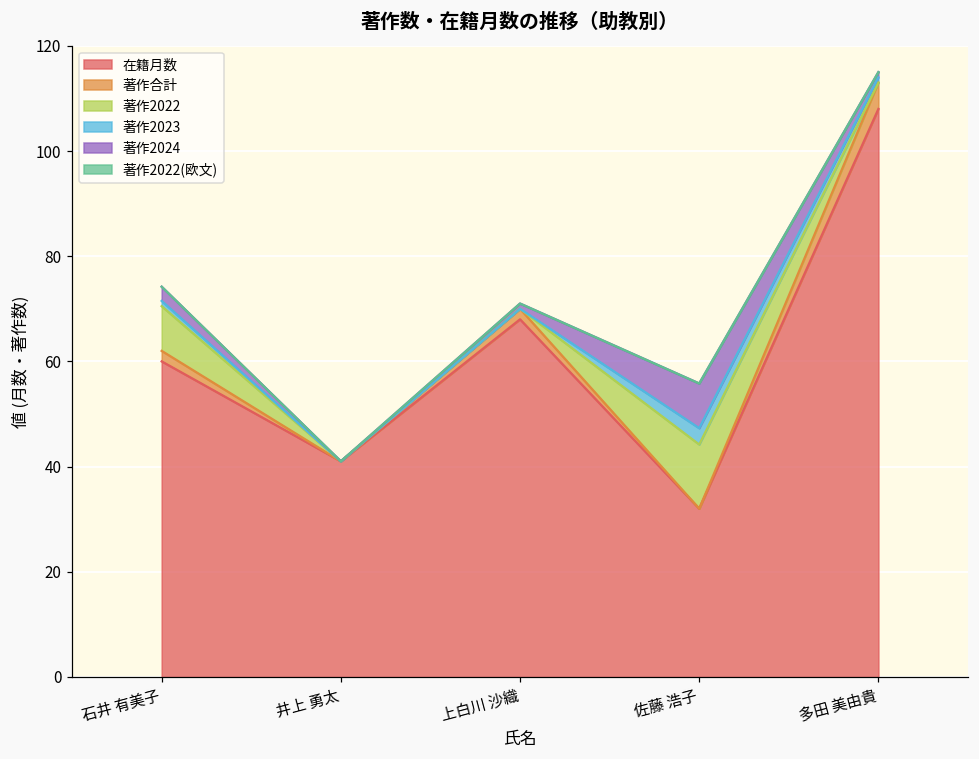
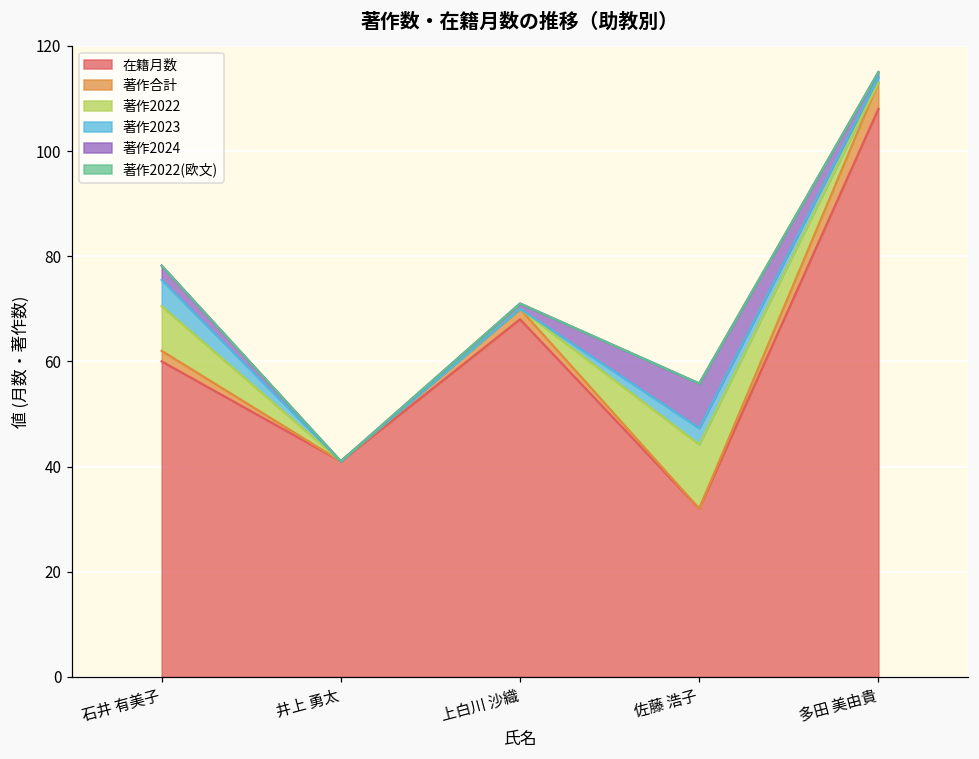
著作2023, 石井 有美子: 1 -> 5
